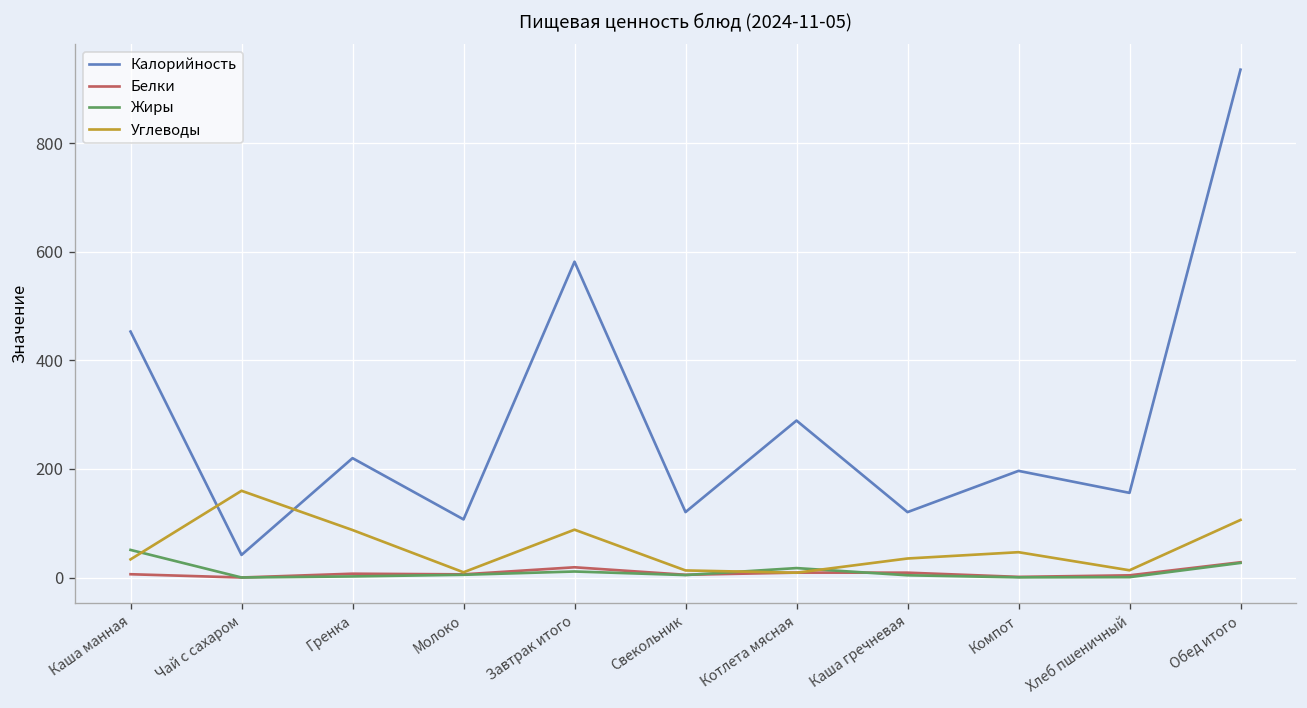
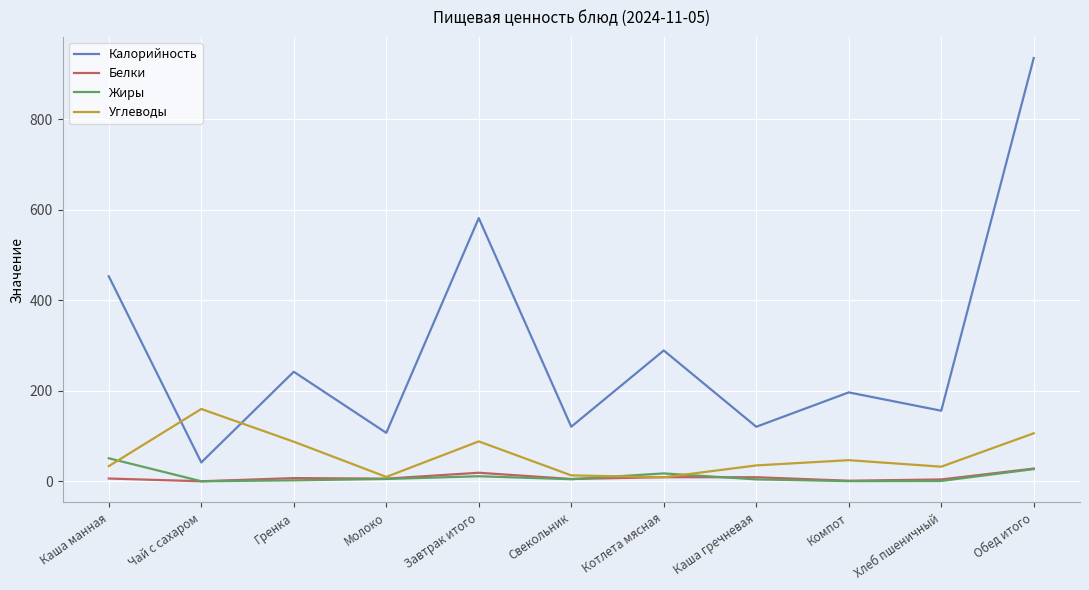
Калорийность, Гренка: 220 -> 240
Углеводы, Хлеб пшеничный: 10 -> 30
